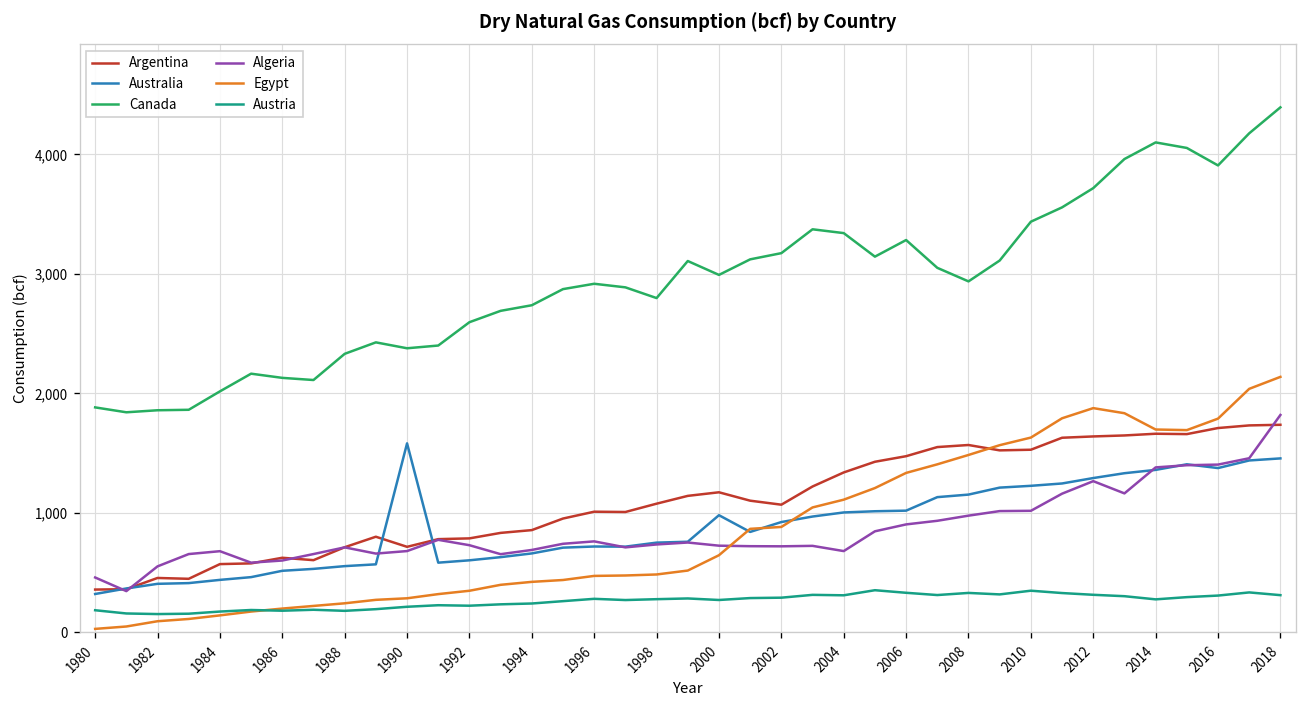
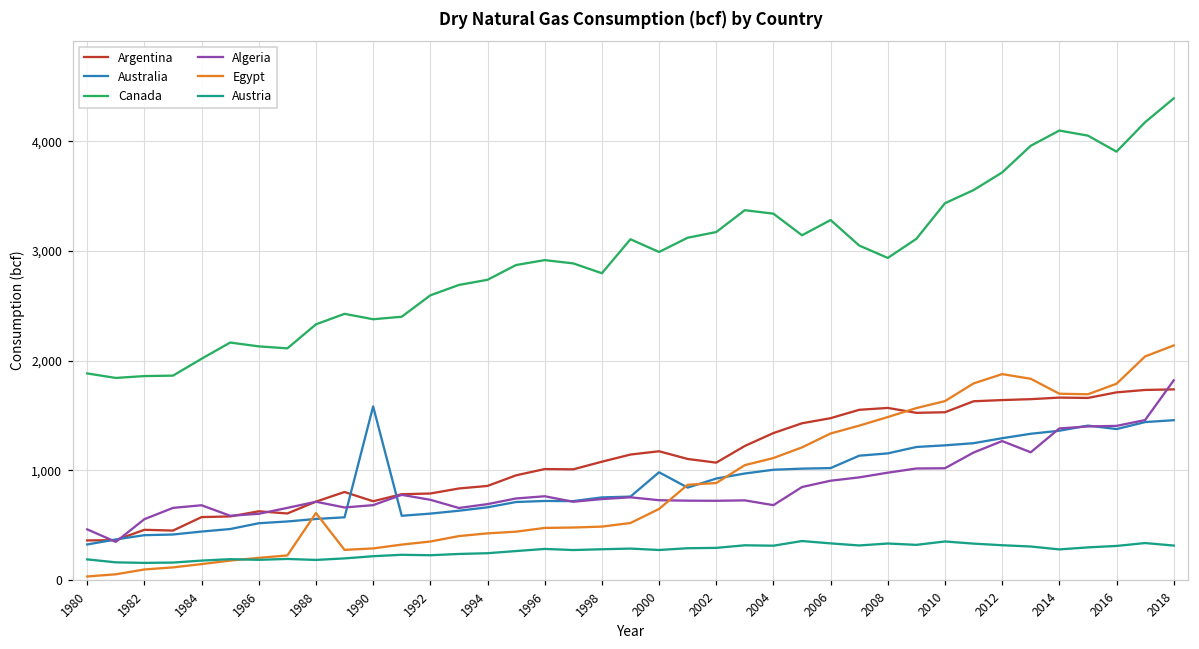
Egypt, 1988: 200 -> 600
